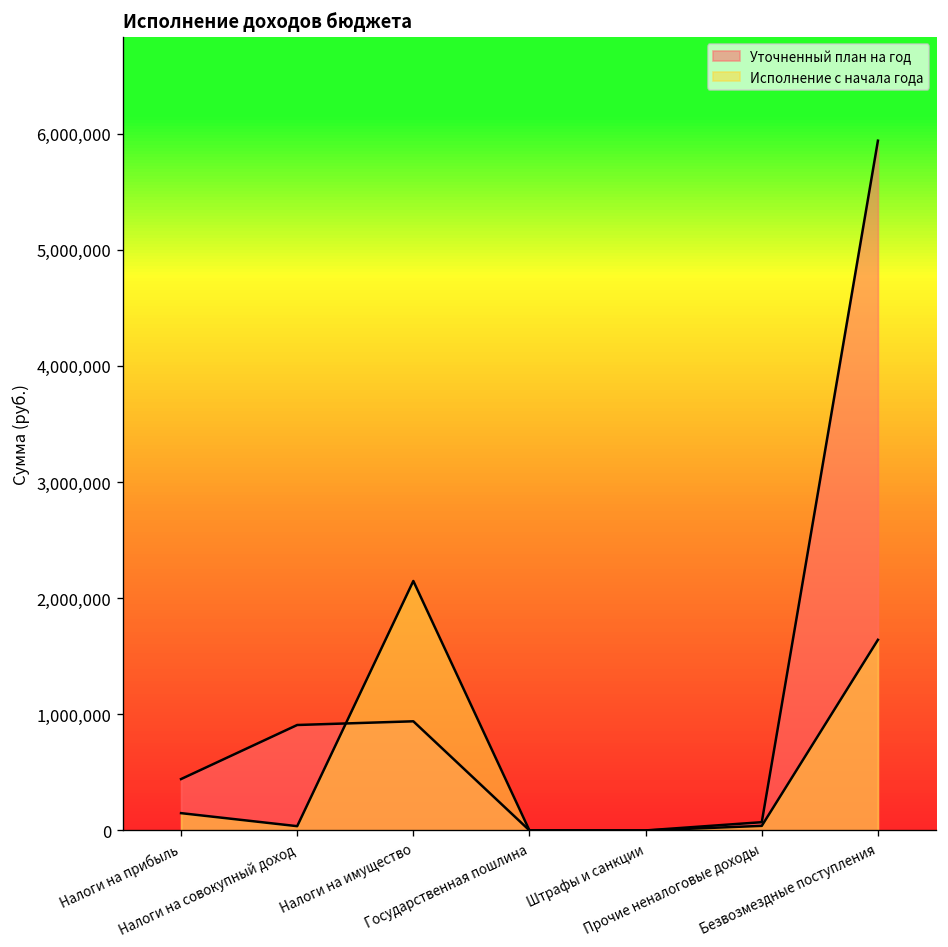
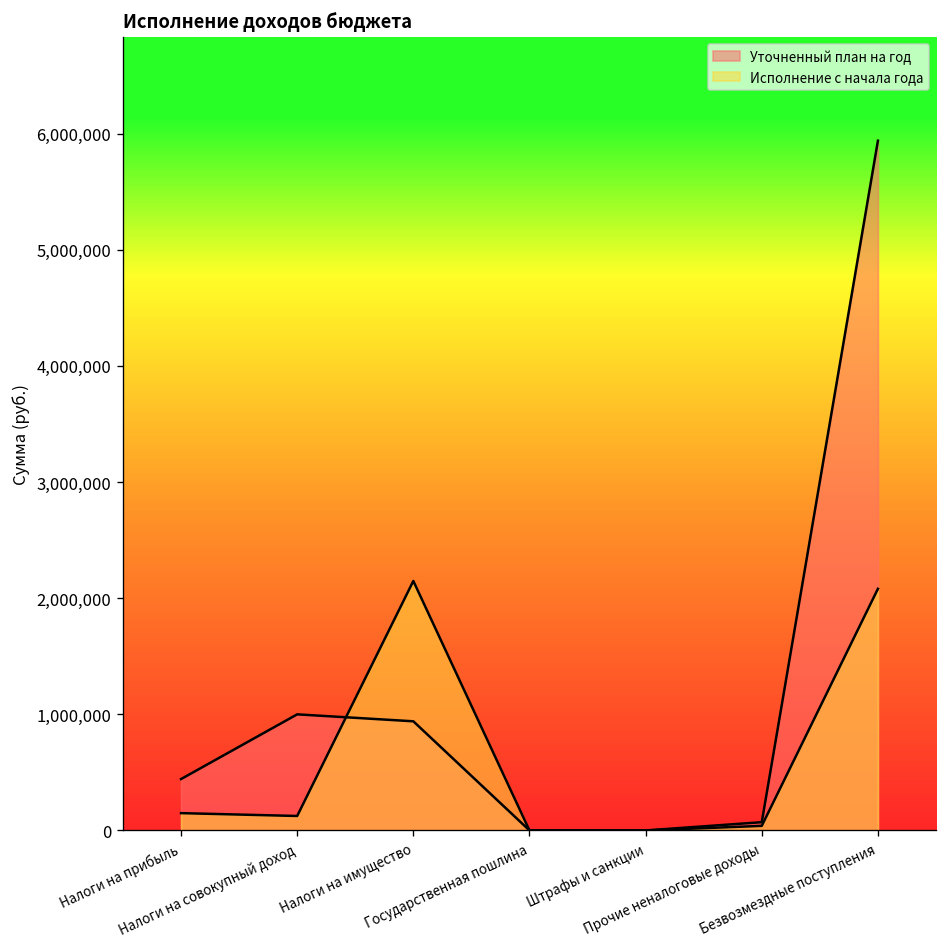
Уточненный план на год, Налоги на совокупный доход: 900,000 -> 1,000,000
Исполнение с начала года, Налоги на совокупный доход: 0 -> 100,000
Исполнение с начала года, Безвозмездные поступления: 1,600,000 -> 2,100,000
